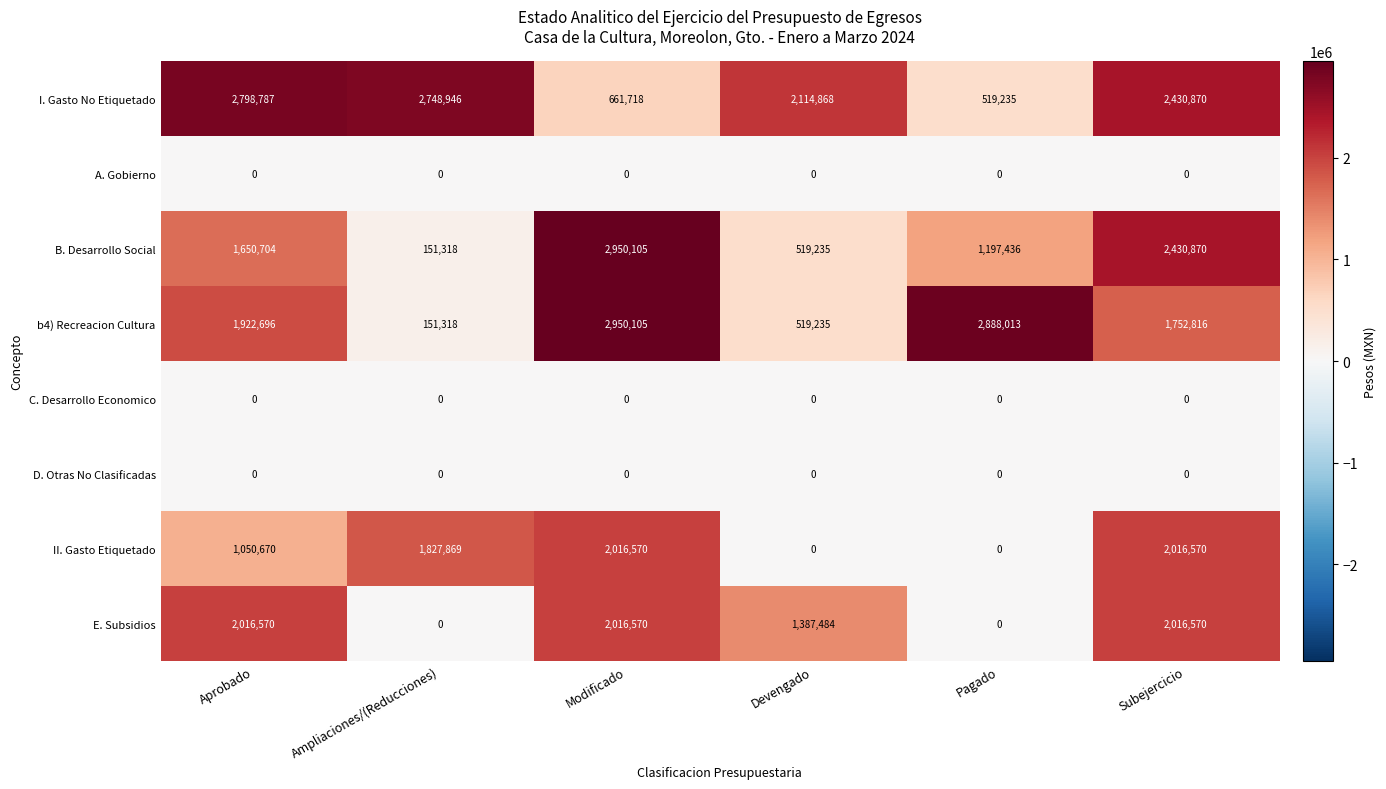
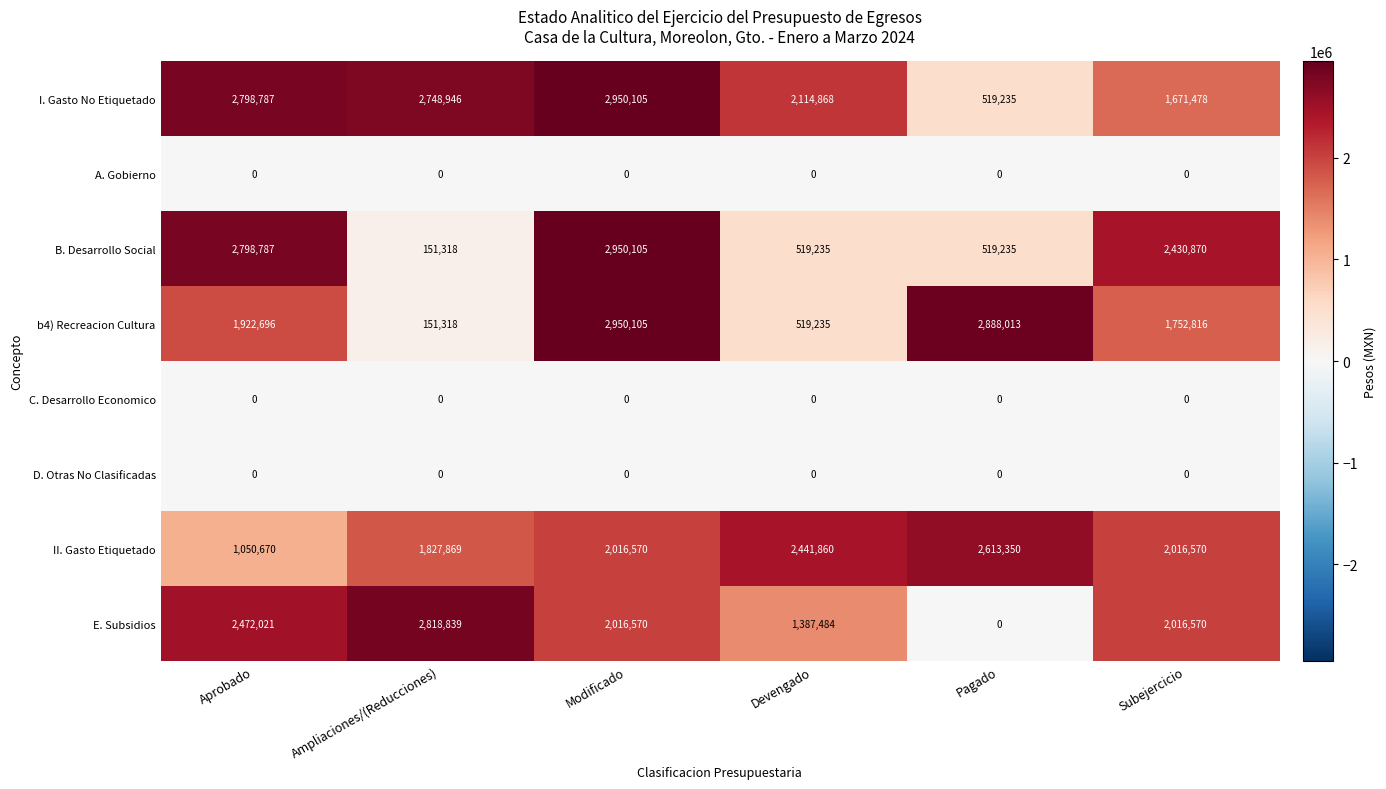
I. Gasto No Etiquetado, Modificado: 661,718 -> 2,950,105
I. Gasto No Etiquetado, Subejercicio: 2,430,870 -> 1,671,478
B. Desarrollo Social, Aprobado: 1,650,704 -> 2,798,787
B. Desarrollo Social, Pagado: 1,197,436 -> 519,235
II. Gasto Etiquetado, Devengado: 0 -> 2,441,860
II. Gasto Etiquetado, Pagado: 0 -> 2,613,350
E. Subsidios, Aprobado: 2,016,570 -> 2,472,021
E. Subsidios, Ampliaciones/(Reducciones): 0 -> 2,818,839
